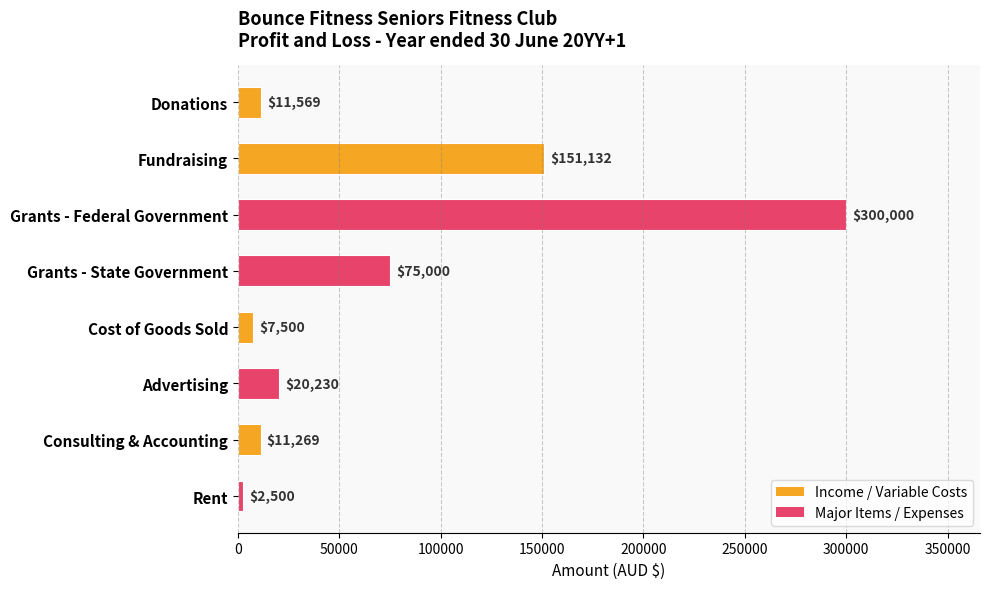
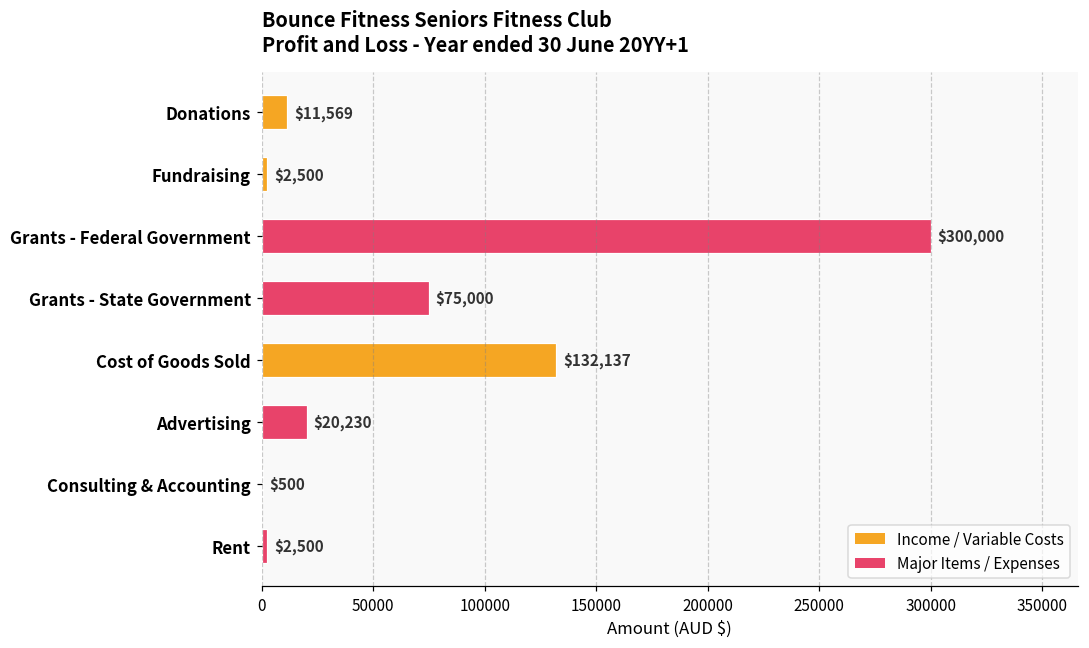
Fundraising: $151,132 -> $2,500
Cost of Goods Sold: $7,500 -> $132,137
Consulting & Accounting: $11,269 -> $500
